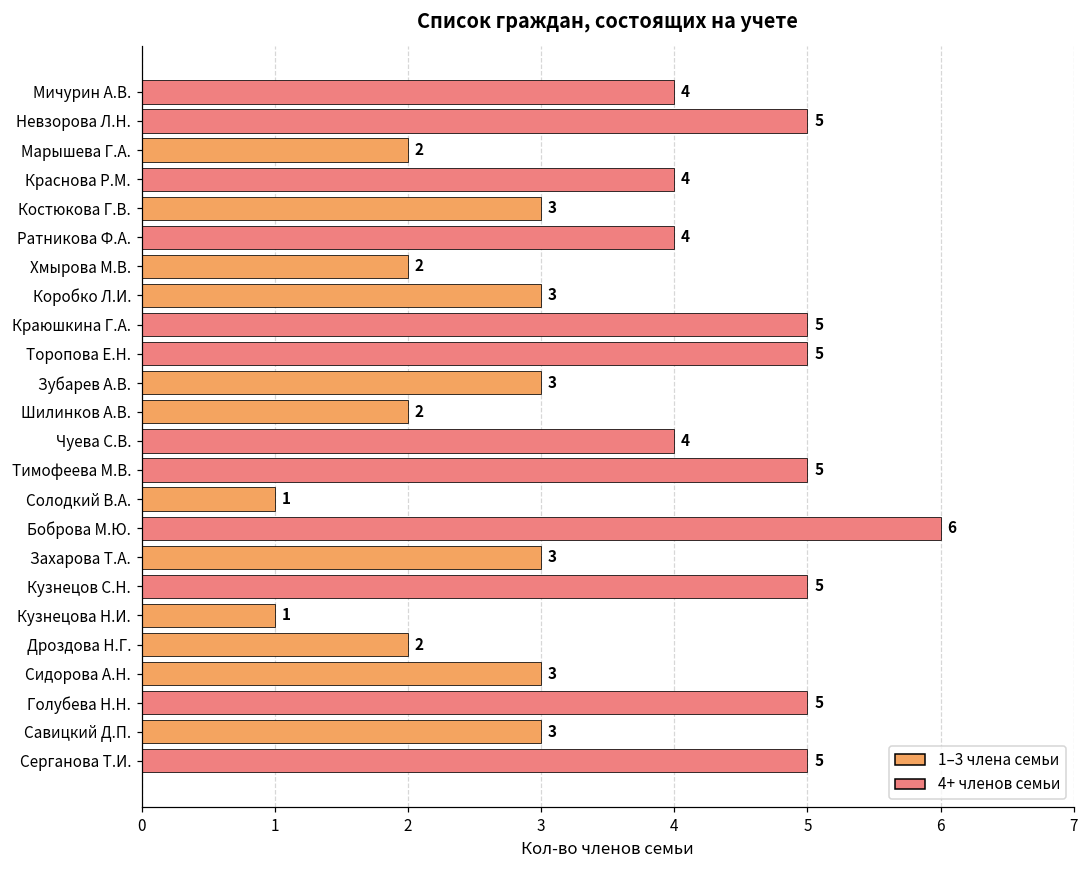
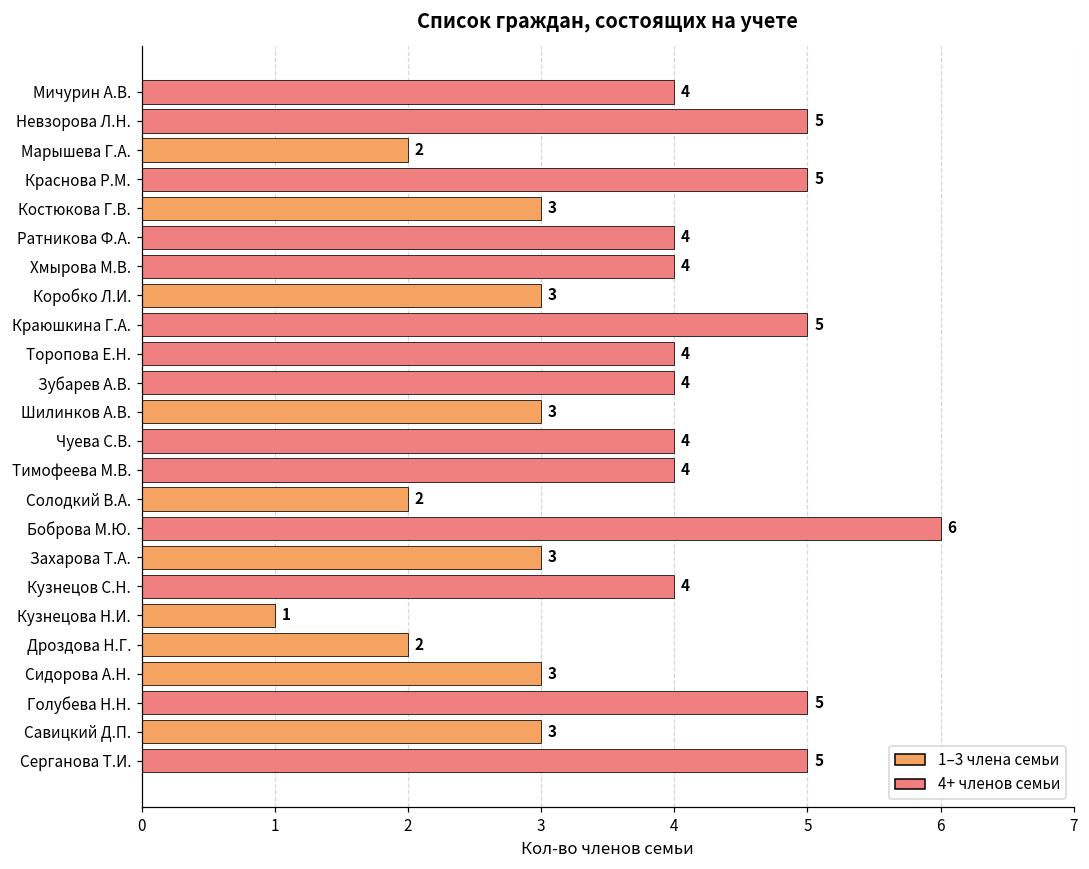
Краснова Р.М.: 4 -> 5
Хмырова М.В.: 2 -> 4
Торопова Е.Н.: 5 -> 4
Зубарев А.В.: 3 -> 4
Шилинков А.В.: 2 -> 3
Тимофеева М.В.: 5 -> 4
Солодкий В.А.: 1 -> 2
Кузнецов С.Н.: 5 -> 4
